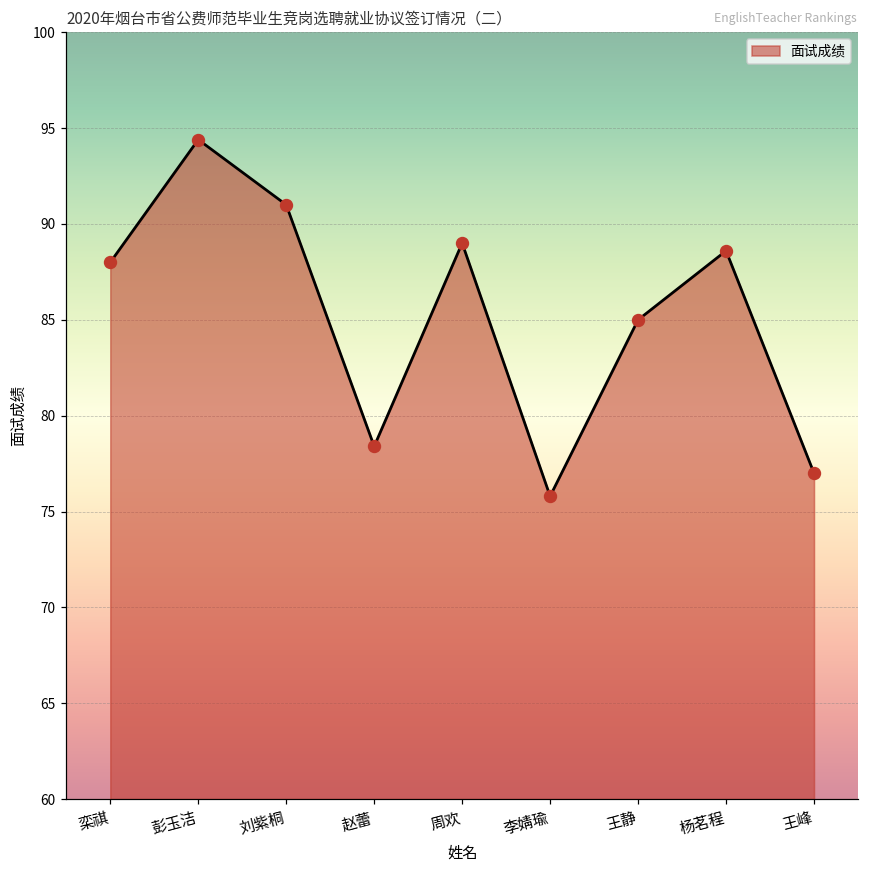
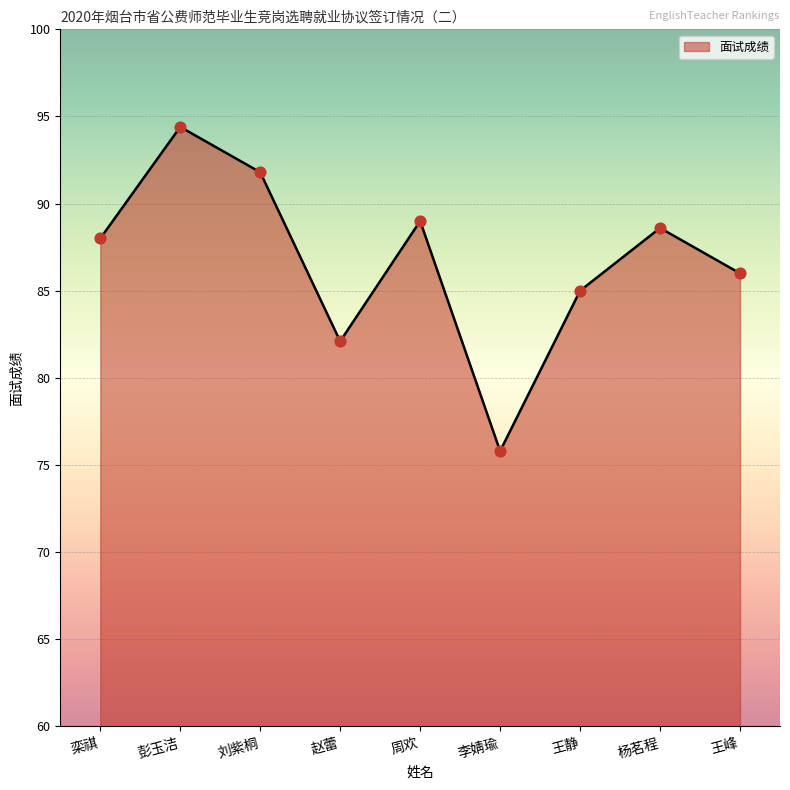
刘紫桐: 91.0 -> 91.8
赵蕾: 78.4 -> 82.1
王峰: 77 -> 86
